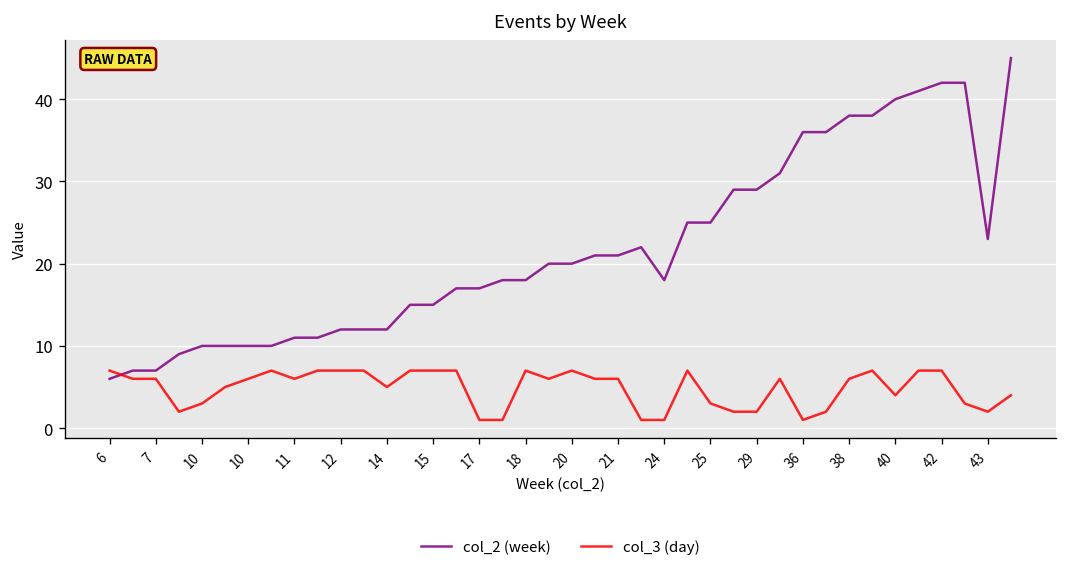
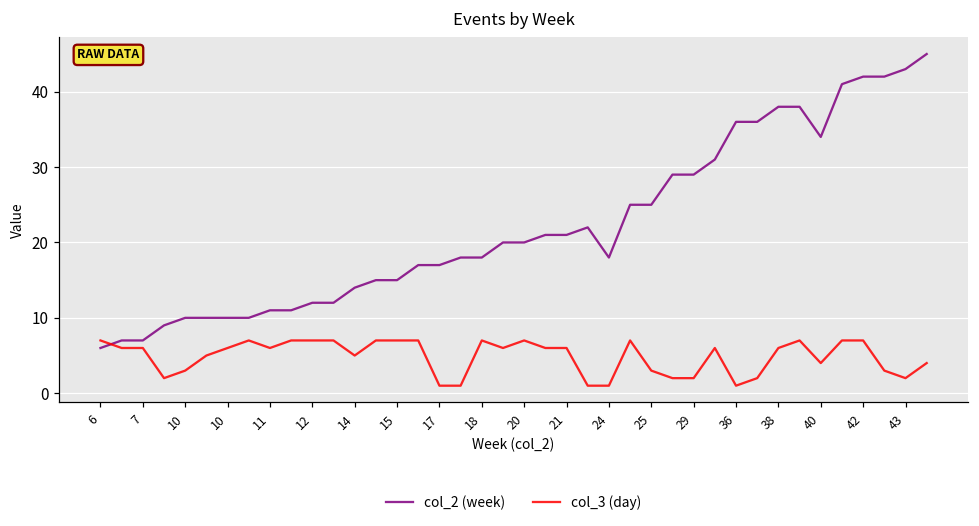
col_2 (week), 14: 12 -> 14
col_2 (week), 40: 40 -> 34
col_2 (week), 43: 23 -> 43
